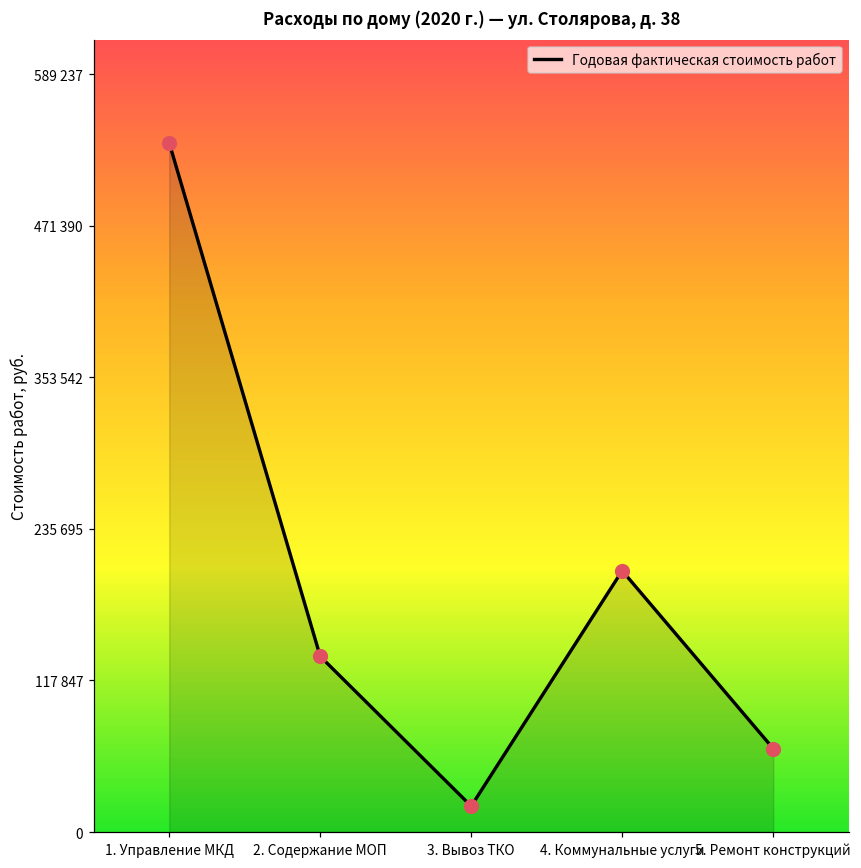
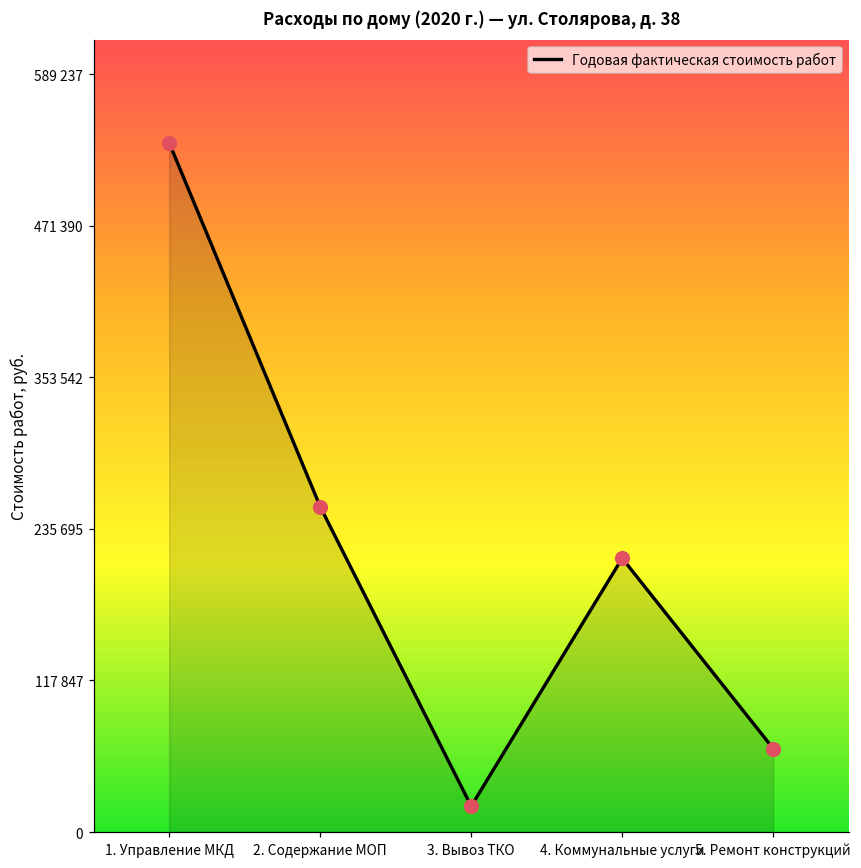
2. Содержание МОП: 137000 -> 253000
4. Коммунальные услуги: 203000 -> 213000
